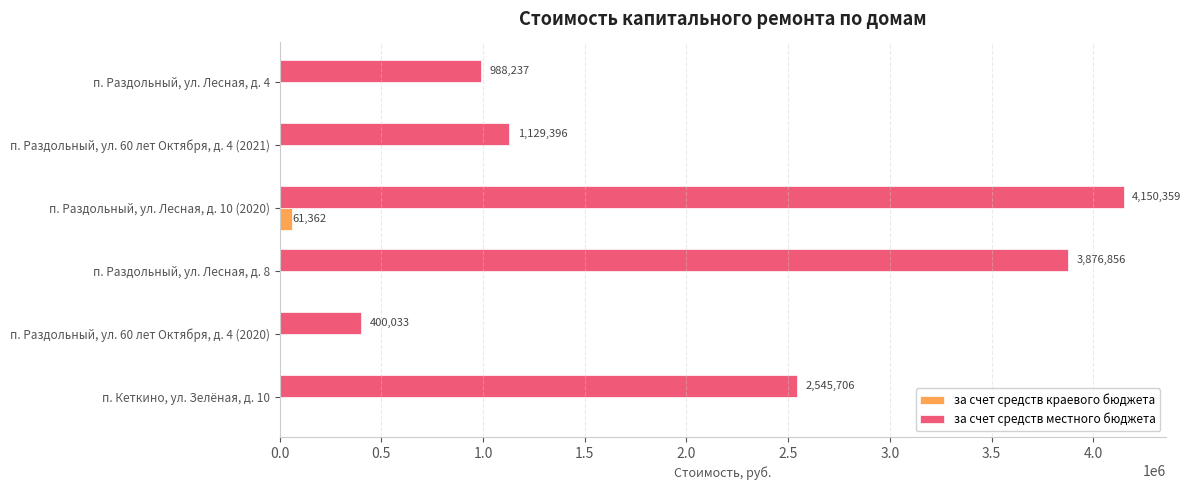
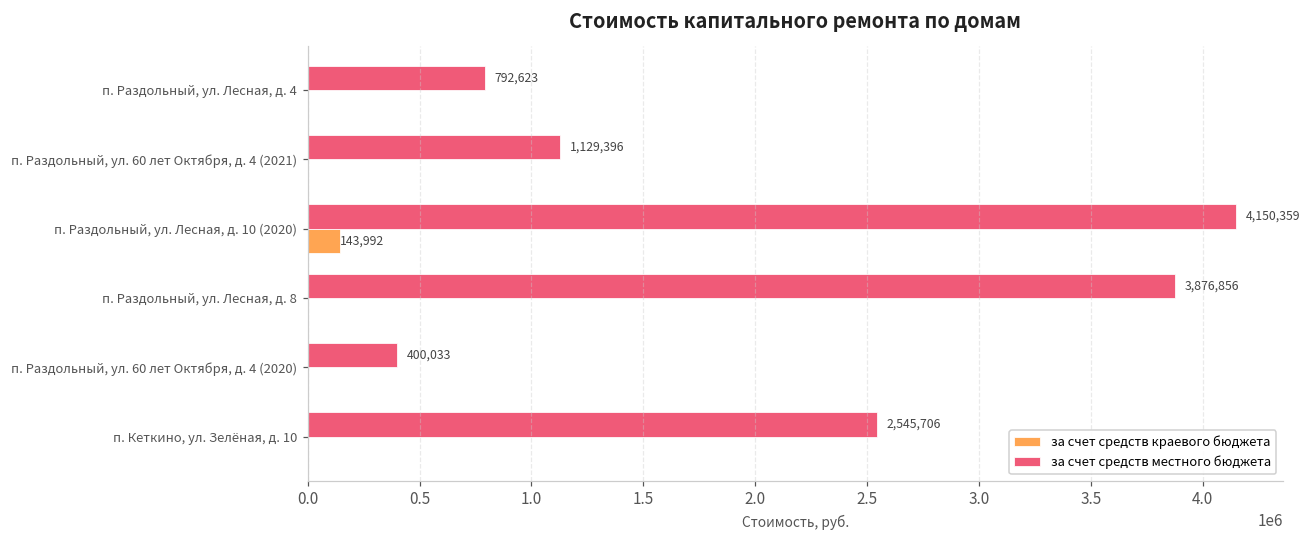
за счет средств местного бюджета, п. Раздольный, ул. Лесная, д. 4: 988,237 -> 792,623
за счет средств краевого бюджета, п. Раздольный, ул. Лесная, д. 10 (2020): 61,362 -> 143,992
